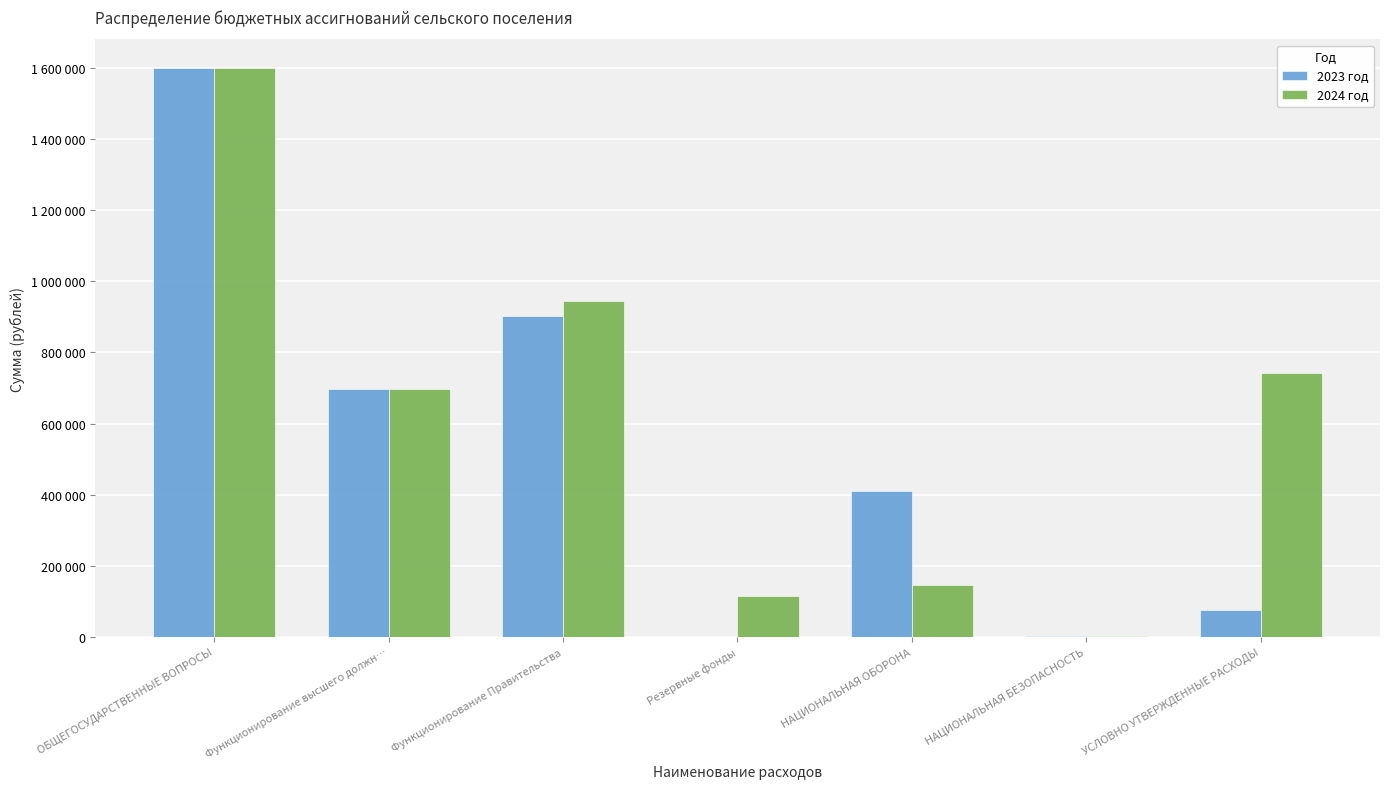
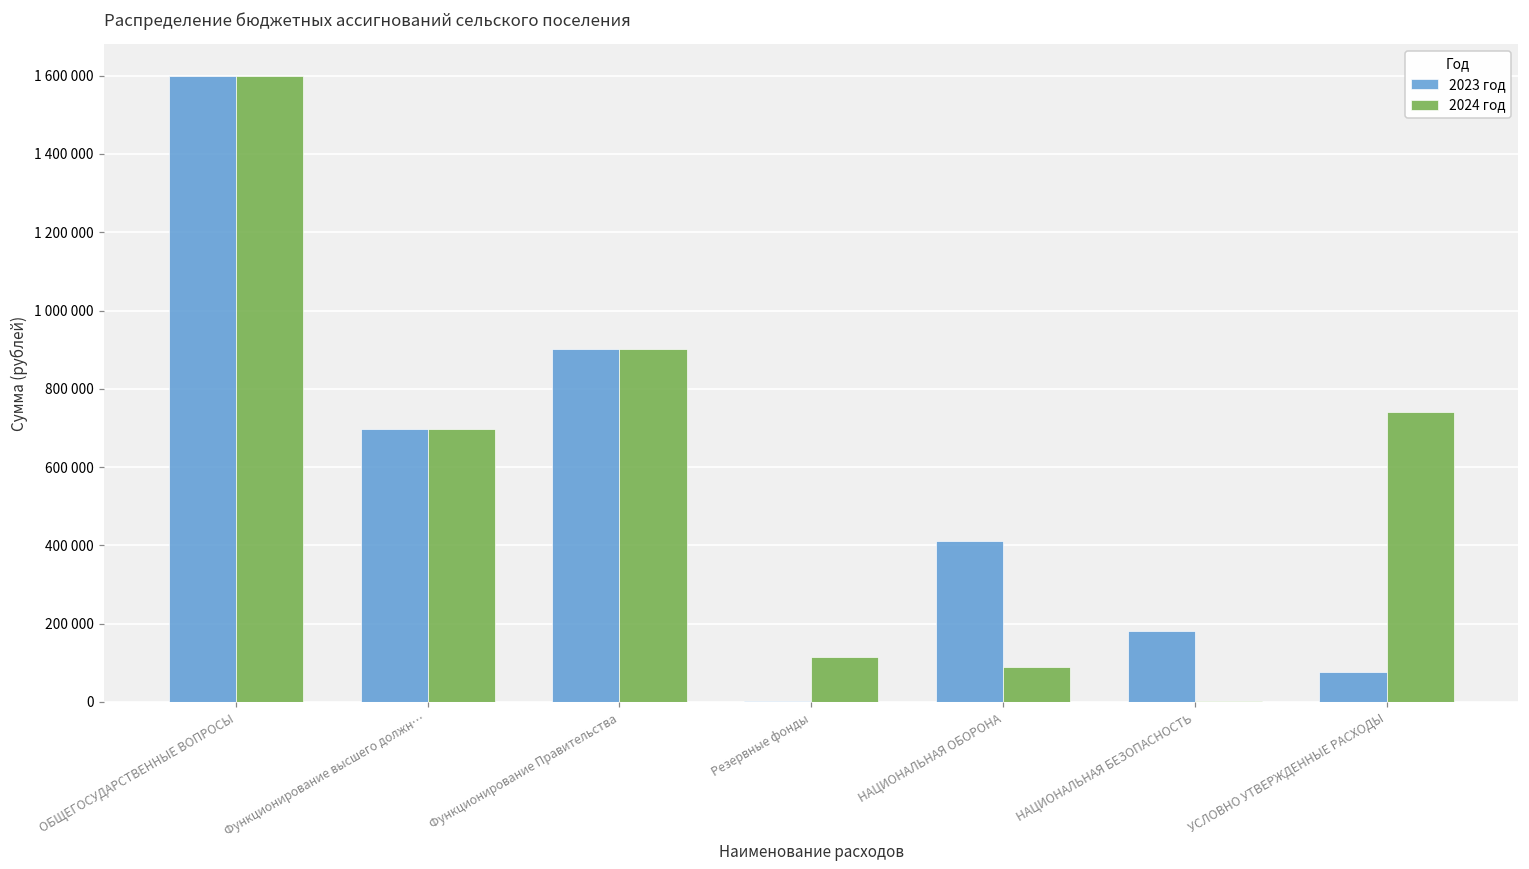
2024 год, Функционирование Правительства: 950000 -> 900000
2024 год, НАЦИОНАЛЬНАЯ ОБОРОНА: 150000 -> 90000
2023 год, НАЦИОНАЛЬНАЯ БЕЗОПАСНОСТЬ: 0 -> 180000
